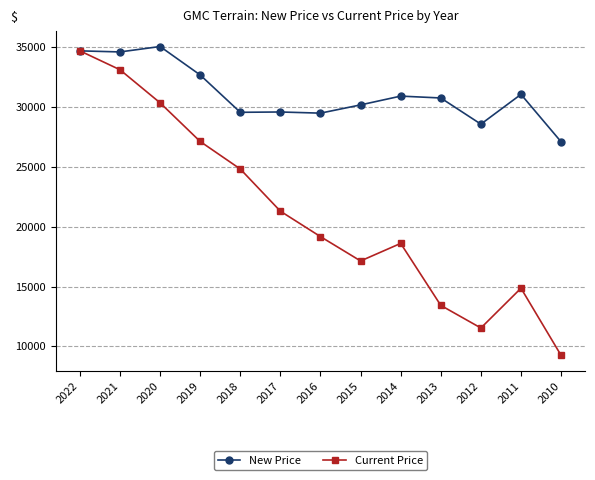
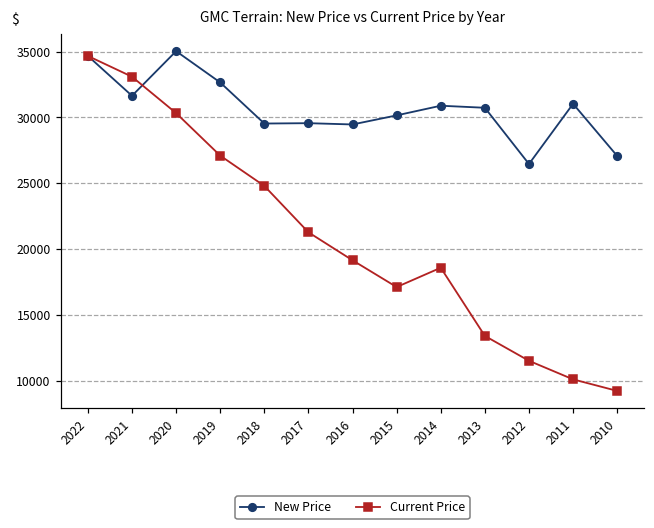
New Price, 2021: 34600 -> 31600
New Price, 2012: 28600 -> 26500
Current Price, 2011: 14900 -> 10100
